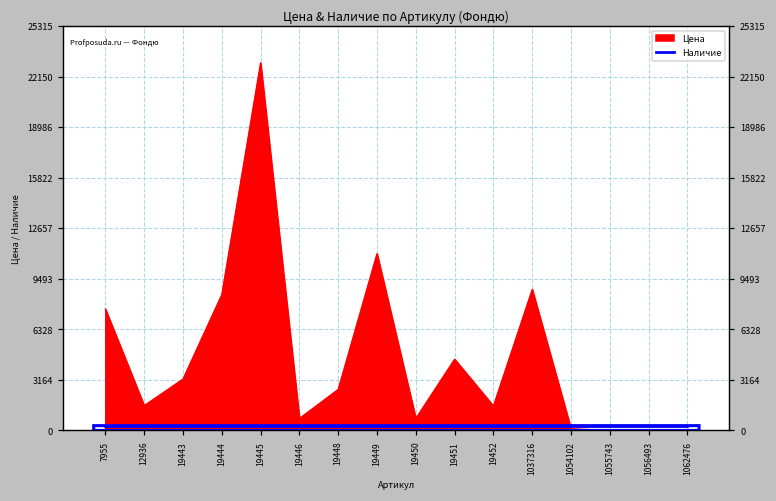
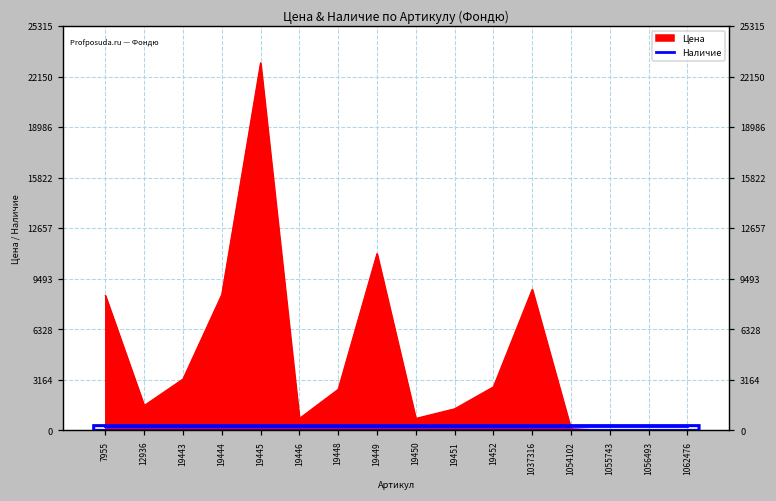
Цена, 7955: 7600 -> 8400
Цена, 19451: 4500 -> 1400
Цена, 19452: 1500 -> 2700
